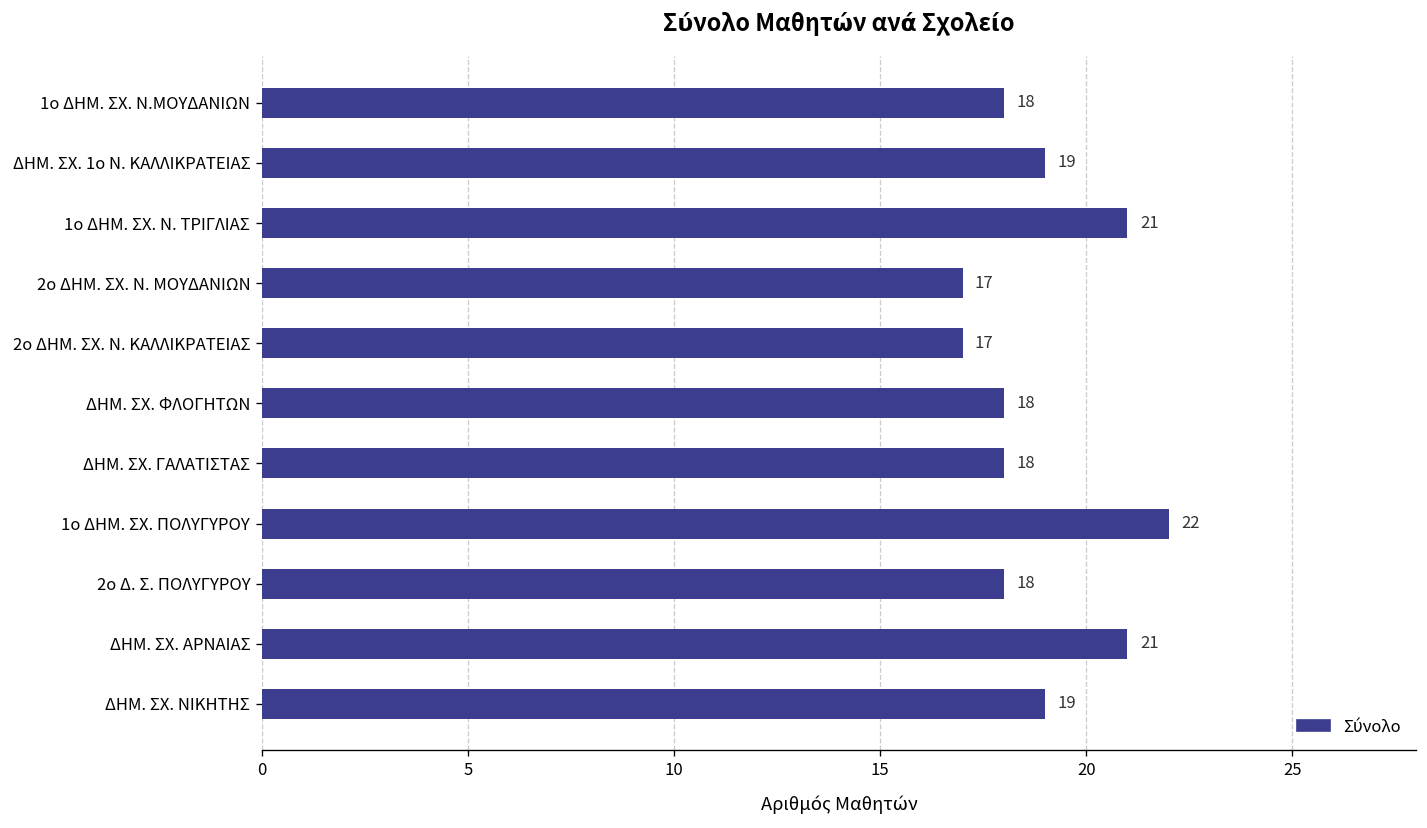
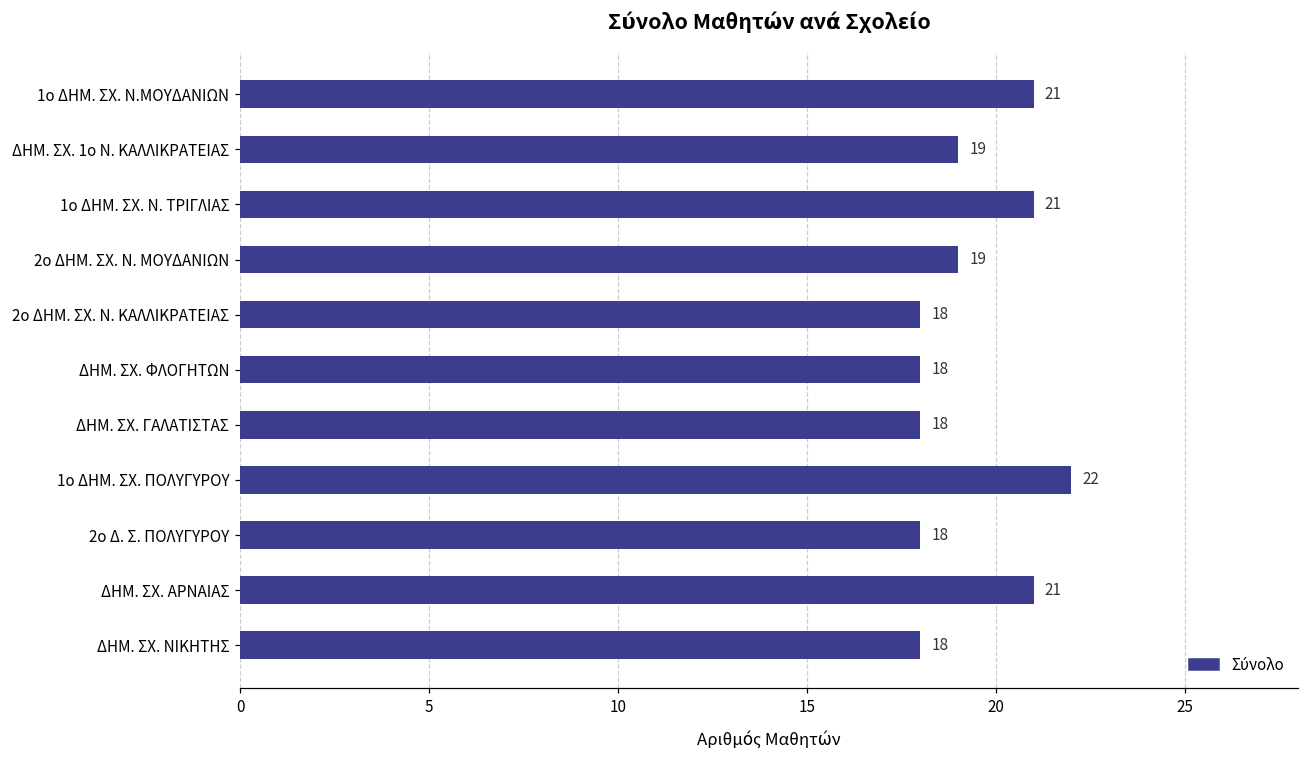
1ο ΔΗΜ. ΣΧ. Ν.ΜΟΥΔΑΝΙΩΝ: 18 -> 21
2ο ΔΗΜ. ΣΧ. Ν. ΜΟΥΔΑΝΙΩΝ: 17 -> 19
2ο ΔΗΜ. ΣΧ. Ν. ΚΑΛΛΙΚΡΑΤΕΙΑΣ: 17 -> 18
ΔΗΜ. ΣΧ. ΝΙΚΗΤΗΣ: 19 -> 18
